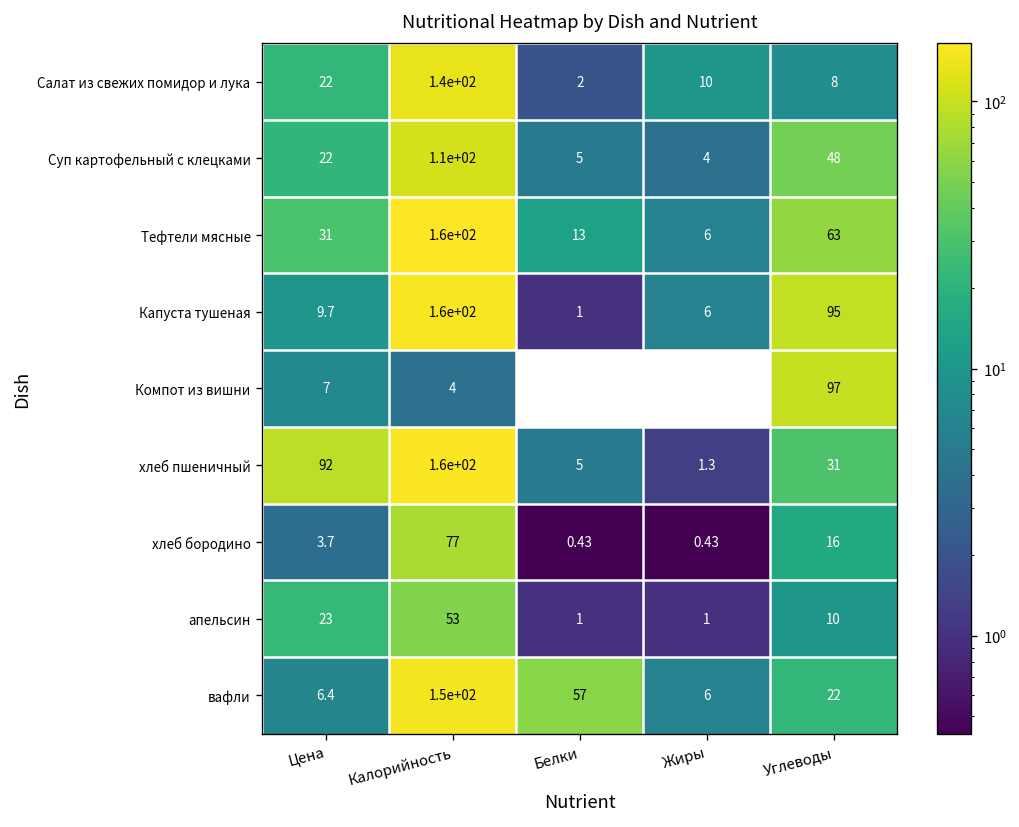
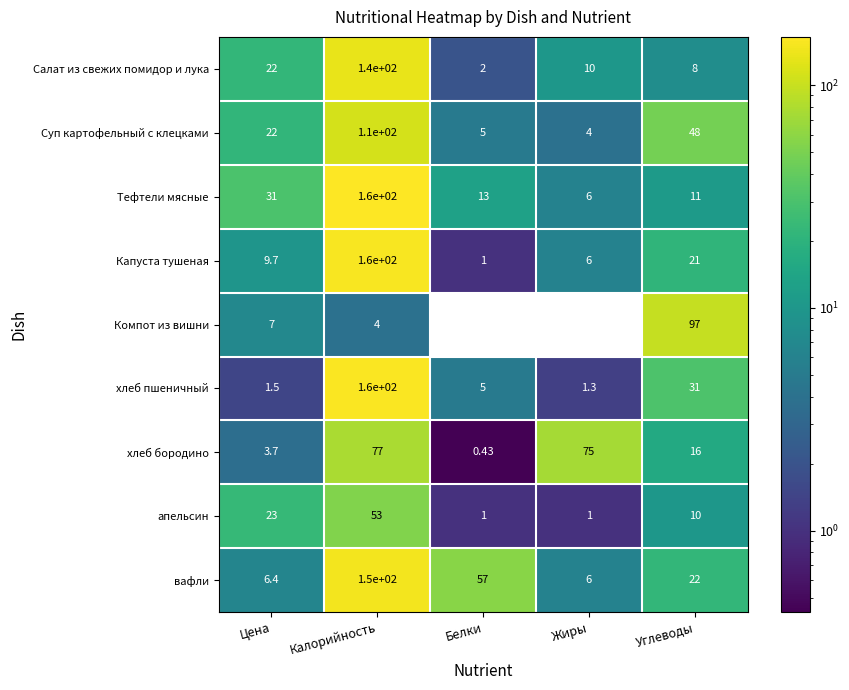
Тефтели мясные, Углеводы: 63 -> 11
Капуста тушеная, Углеводы: 95 -> 21
хлеб пшеничный, Цена: 92 -> 1.5
хлеб бородино, Жиры: 0.43 -> 75
